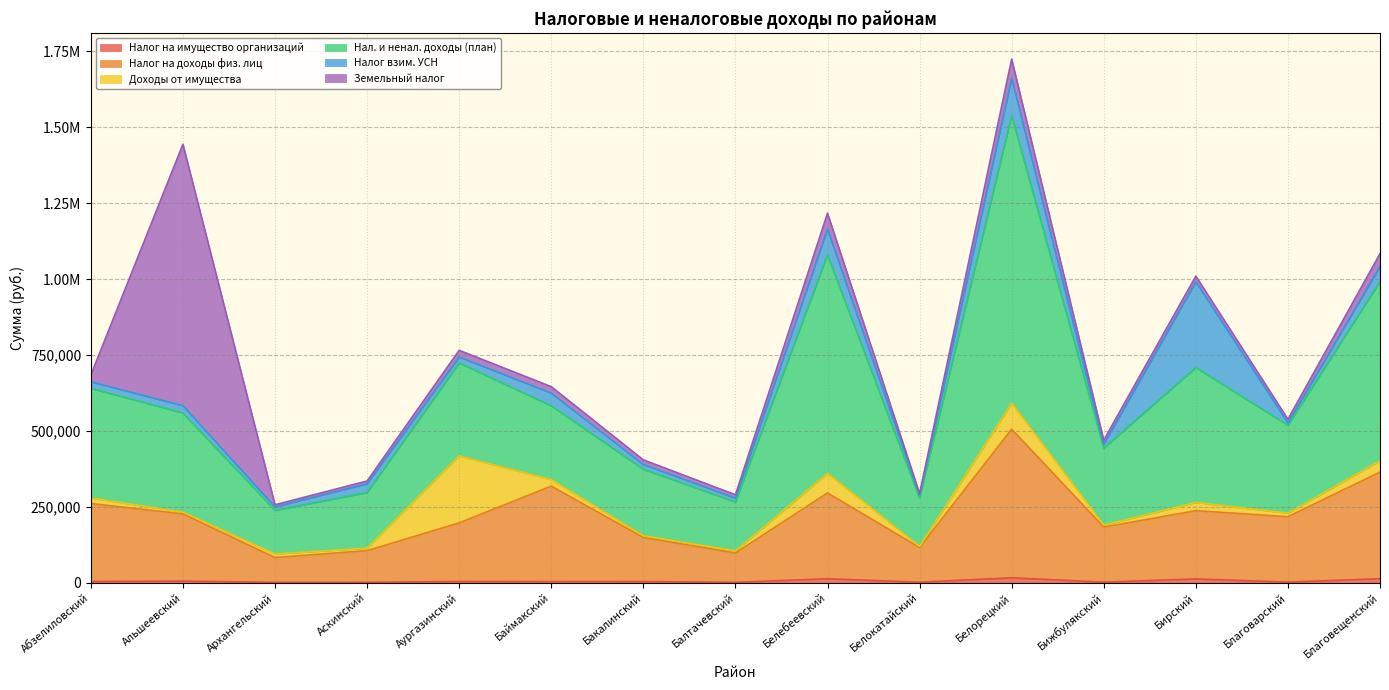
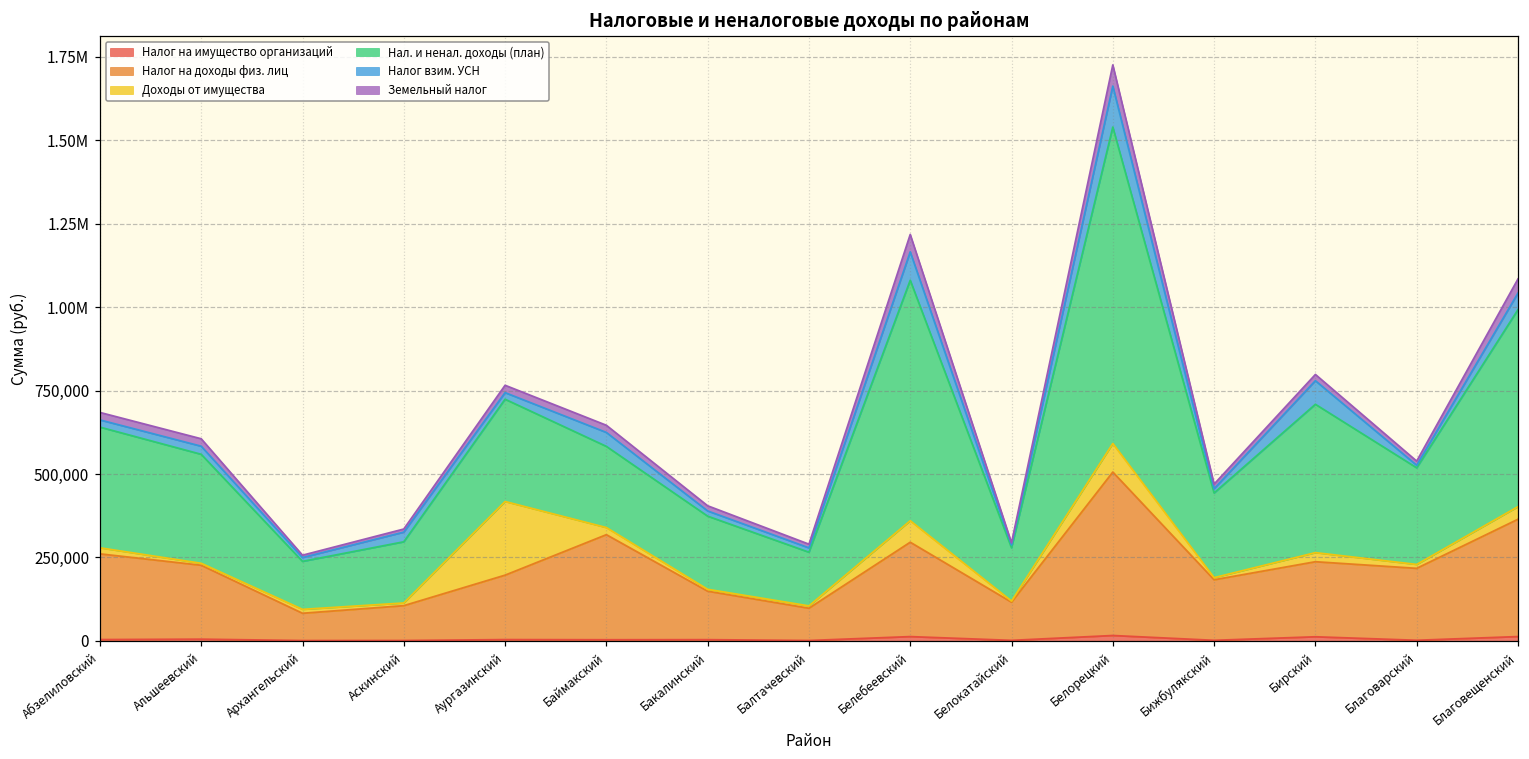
Земельный налог, Альшеевский: 860,000 -> 20,000
Налог взим. УСН, Бирский: 280,000 -> 70,000
